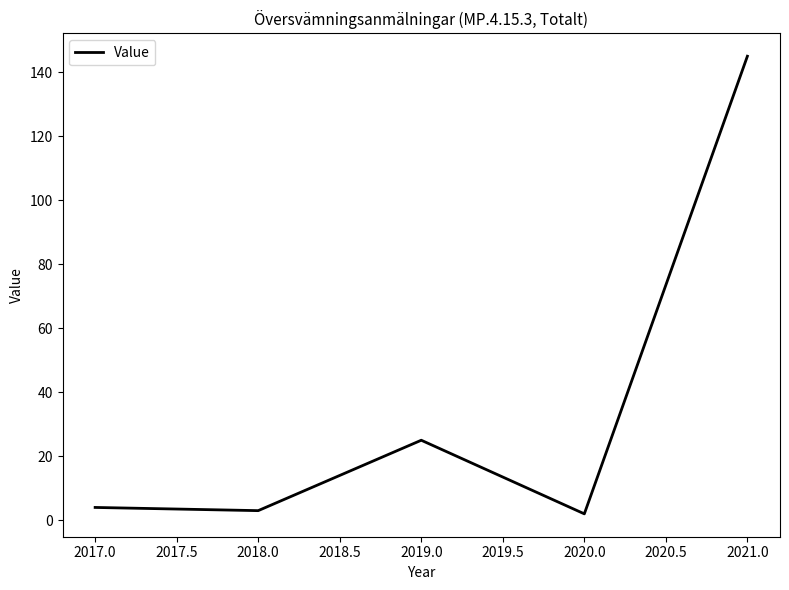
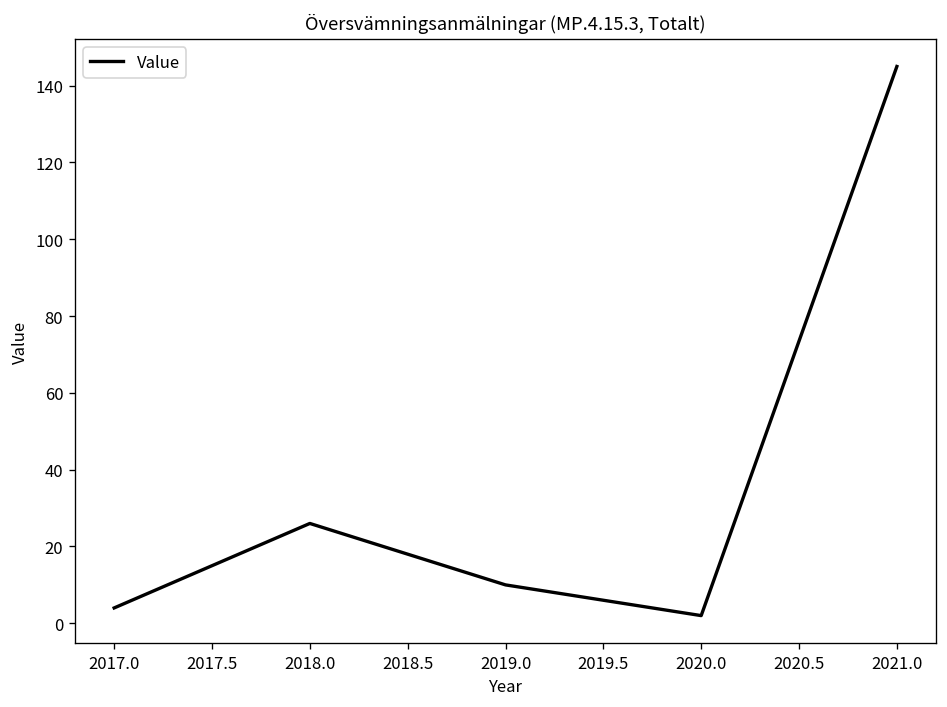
2018.0: 3 -> 26
2019.0: 25 -> 10
